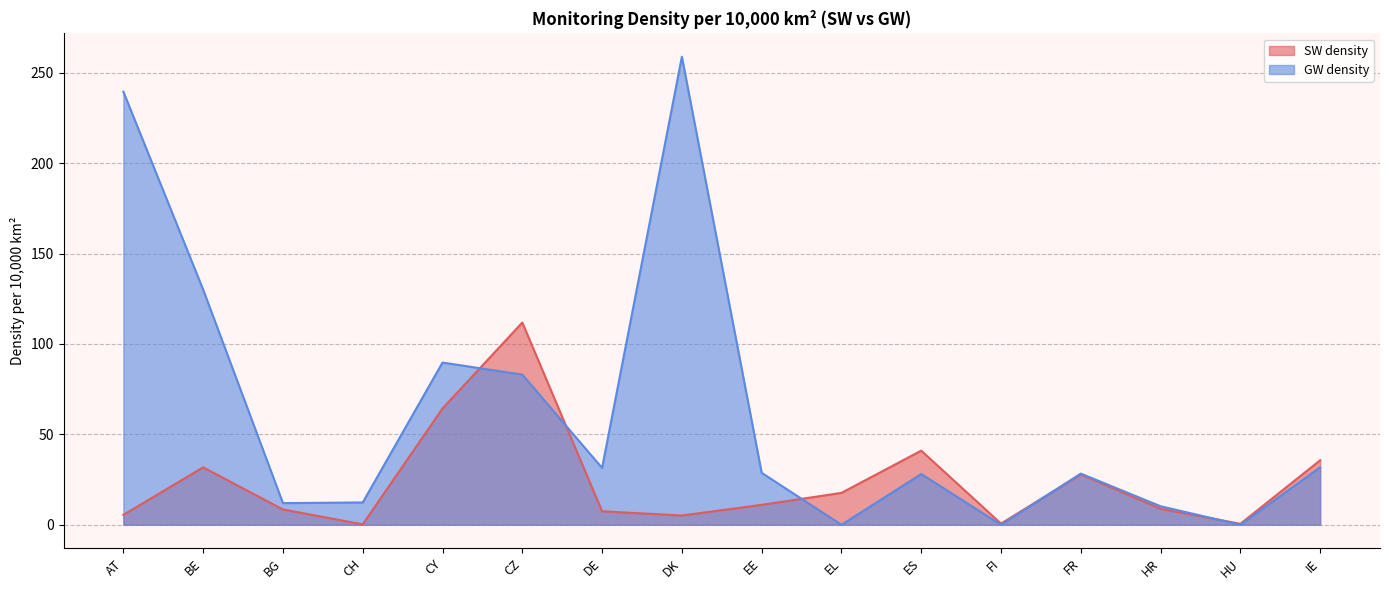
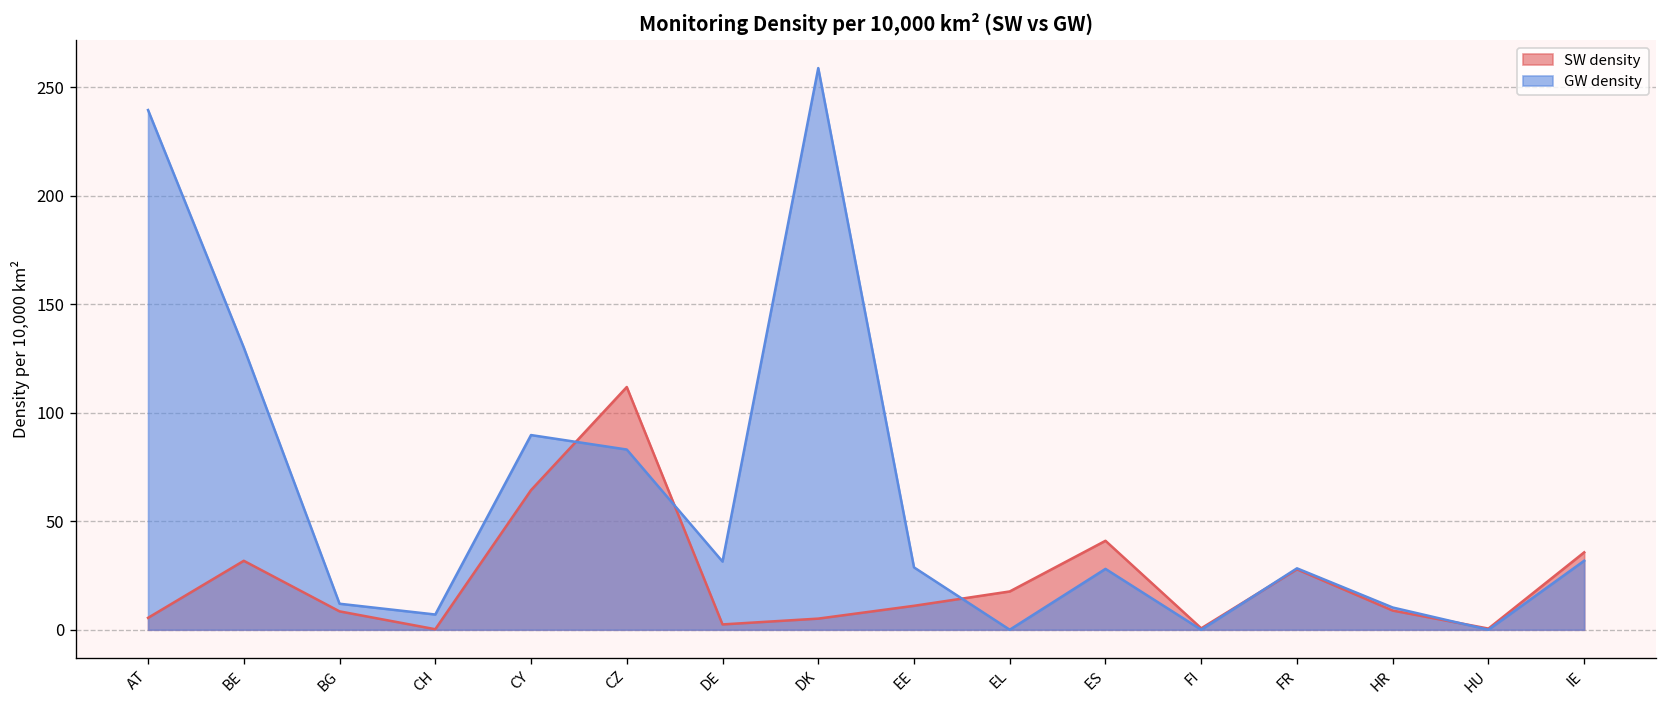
GW density, CH: 12 -> 7
SW density, DE: 7 -> 2
